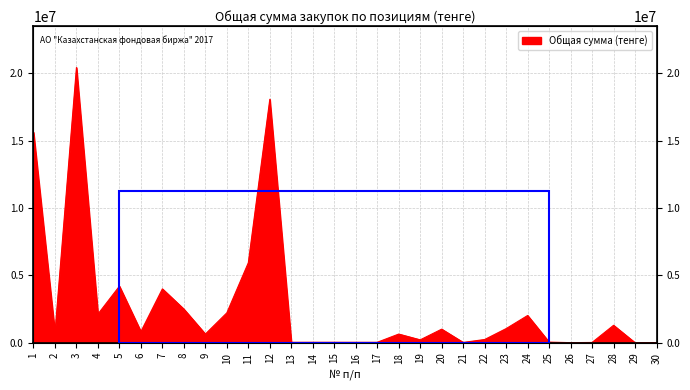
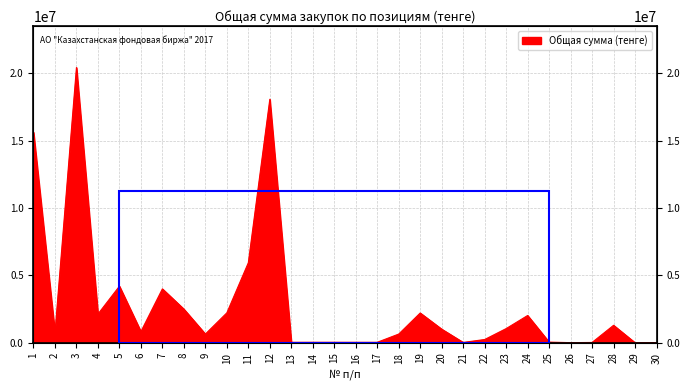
19: 200000 -> 2200000
